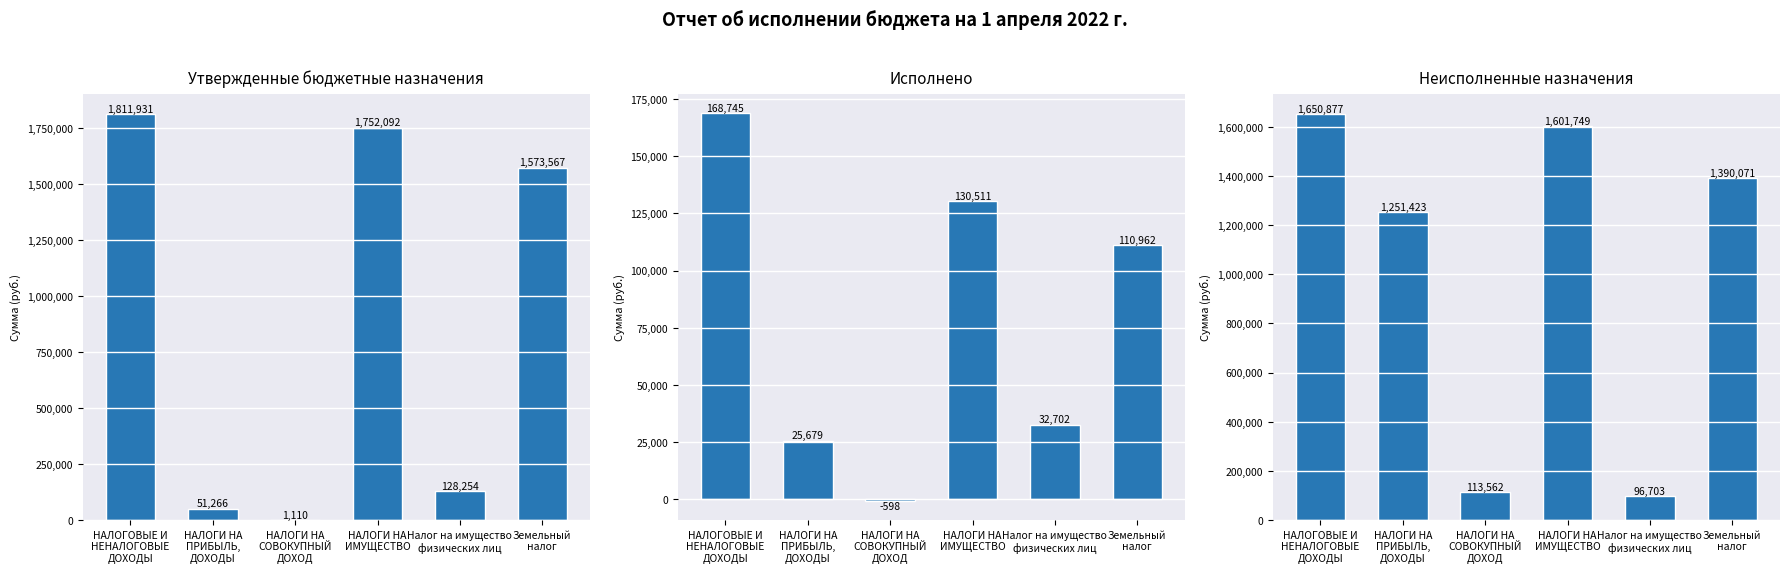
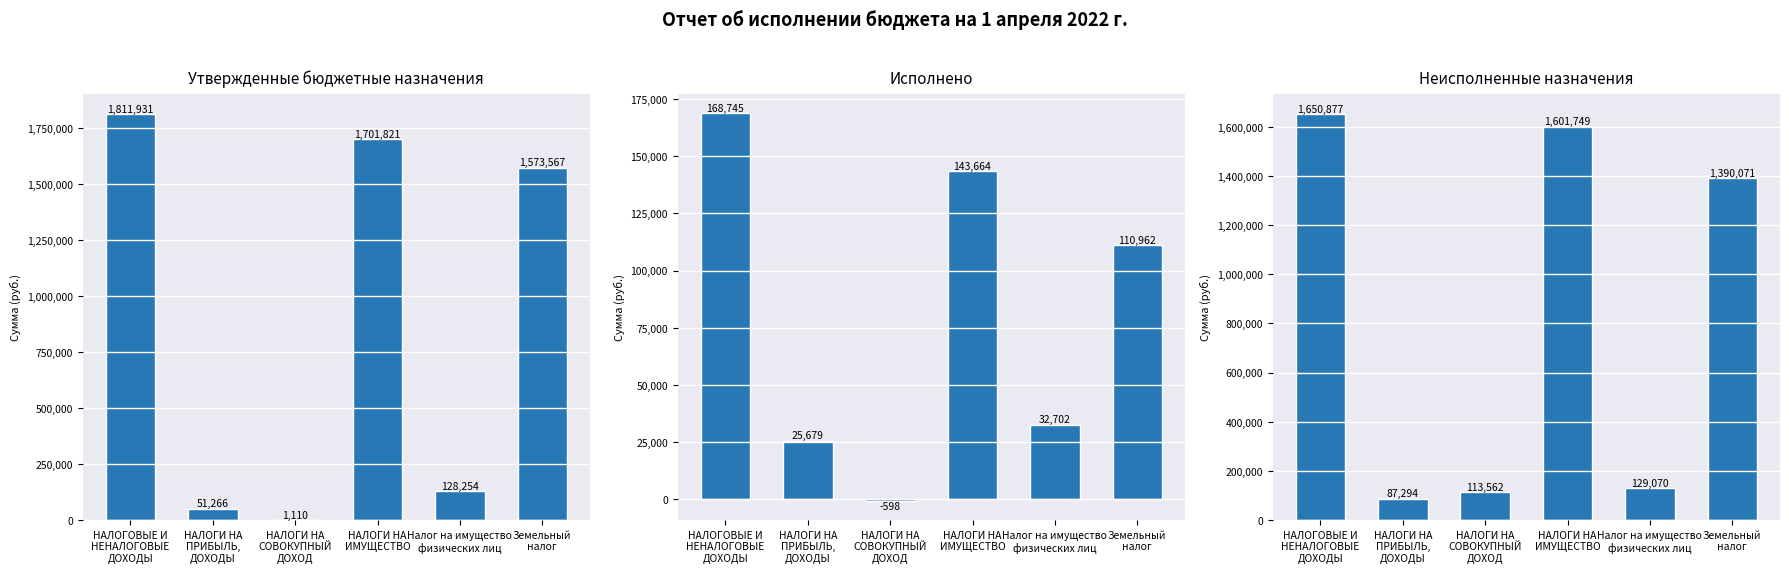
Утвержденные бюджетные назначения, НАЛОГИ НА ИМУЩЕСТВО: 1,752,092 -> 1,701,821
Исполнено, НАЛОГИ НА ИМУЩЕСТВО: 130,511 -> 143,664
Неисполненные назначения, НАЛОГИ НА ПРИБЫЛЬ, ДОХОДЫ: 1,251,423 -> 87,294
Неисполненные назначения, Налог на имущество физических лиц: 96,703 -> 129,070
